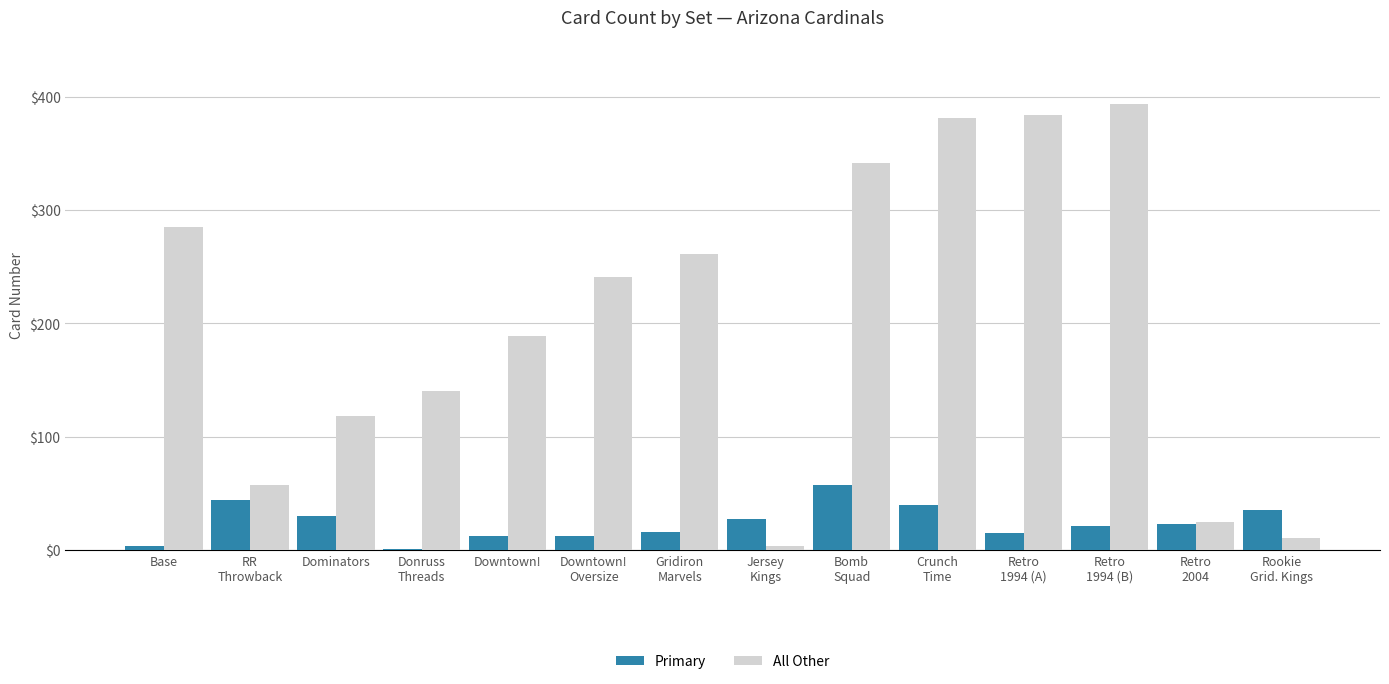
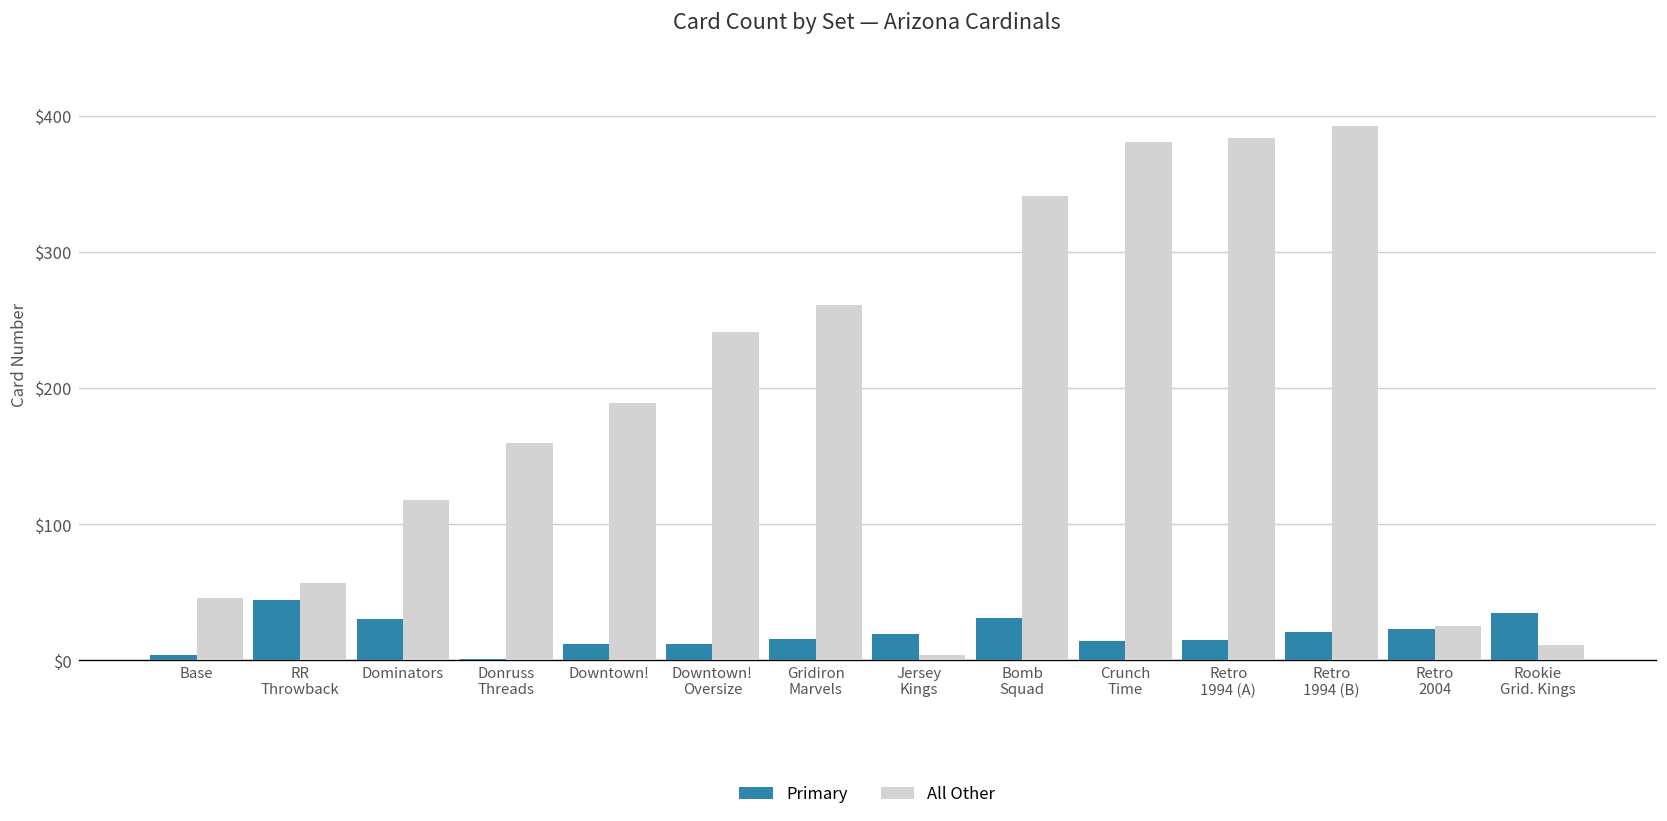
All Other, Base: $285 -> $46
All Other, Donruss Threads: $140 -> $160
Primary, Jersey Kings: $27 -> $19
Primary, Bomb Squad: $57 -> $31
Primary, Crunch Time: $40 -> $14
